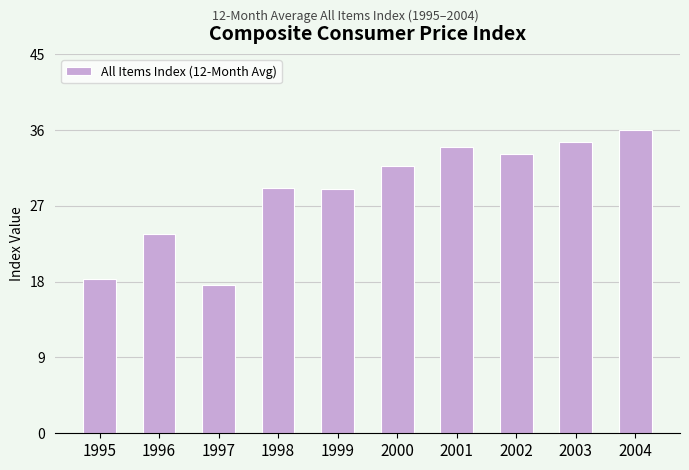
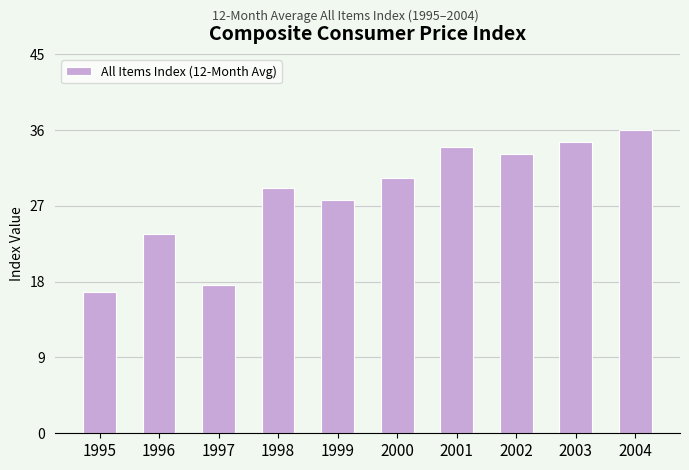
1995: 18 -> 17
1999: 29 -> 28
2000: 32 -> 30
